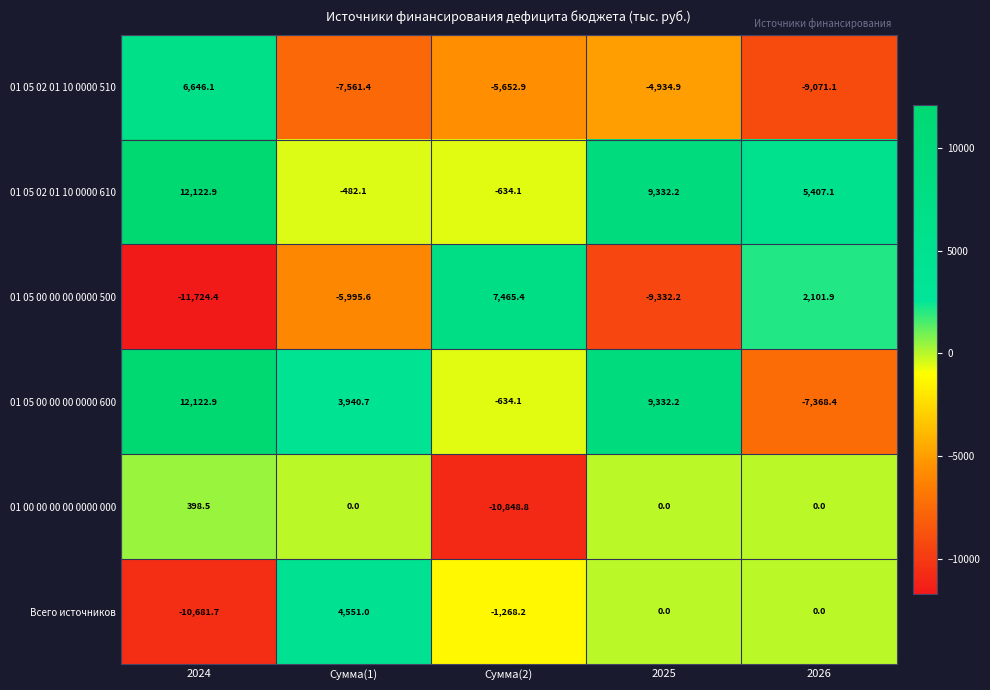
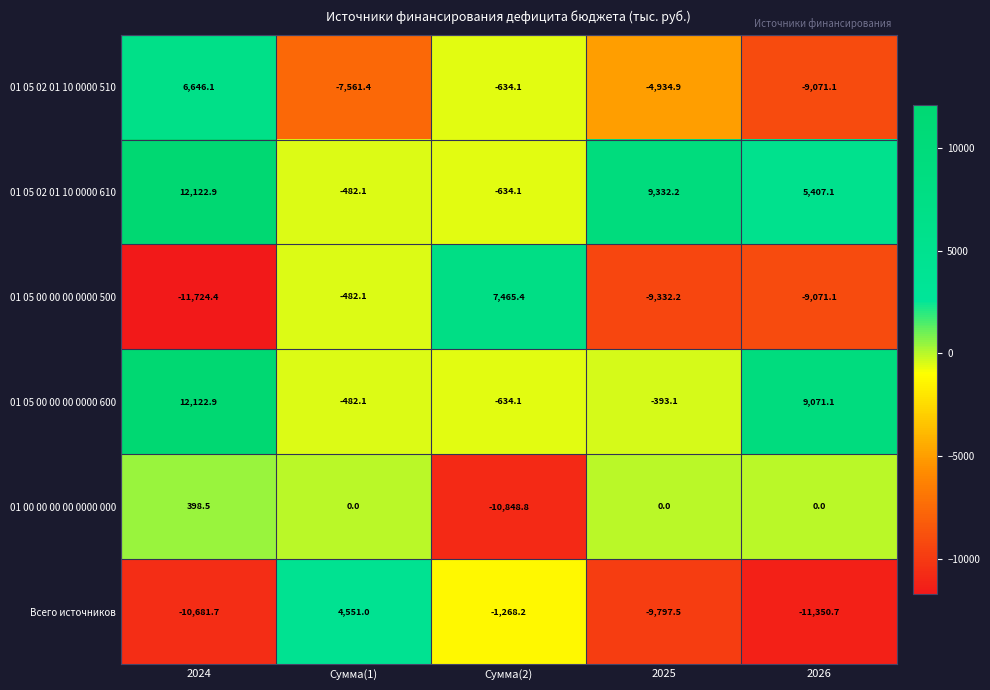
01 05 02 01 10 0000 510, Сумма(2): -5,652.9 -> -634.1
01 05 00 00 00 0000 500, Сумма(1): -5,995.6 -> -482.1
01 05 00 00 00 0000 500, 2026: 2,101.9 -> -9,071.1
01 05 00 00 00 0000 600, Сумма(1): 3,940.7 -> -482.1
01 05 00 00 00 0000 600, 2025: 9,332.2 -> -393.1
01 05 00 00 00 0000 600, 2026: -7,368.4 -> 9,071.1
Всего источников, 2025: 0.0 -> -9,797.5
Всего источников, 2026: 0.0 -> -11,350.7
